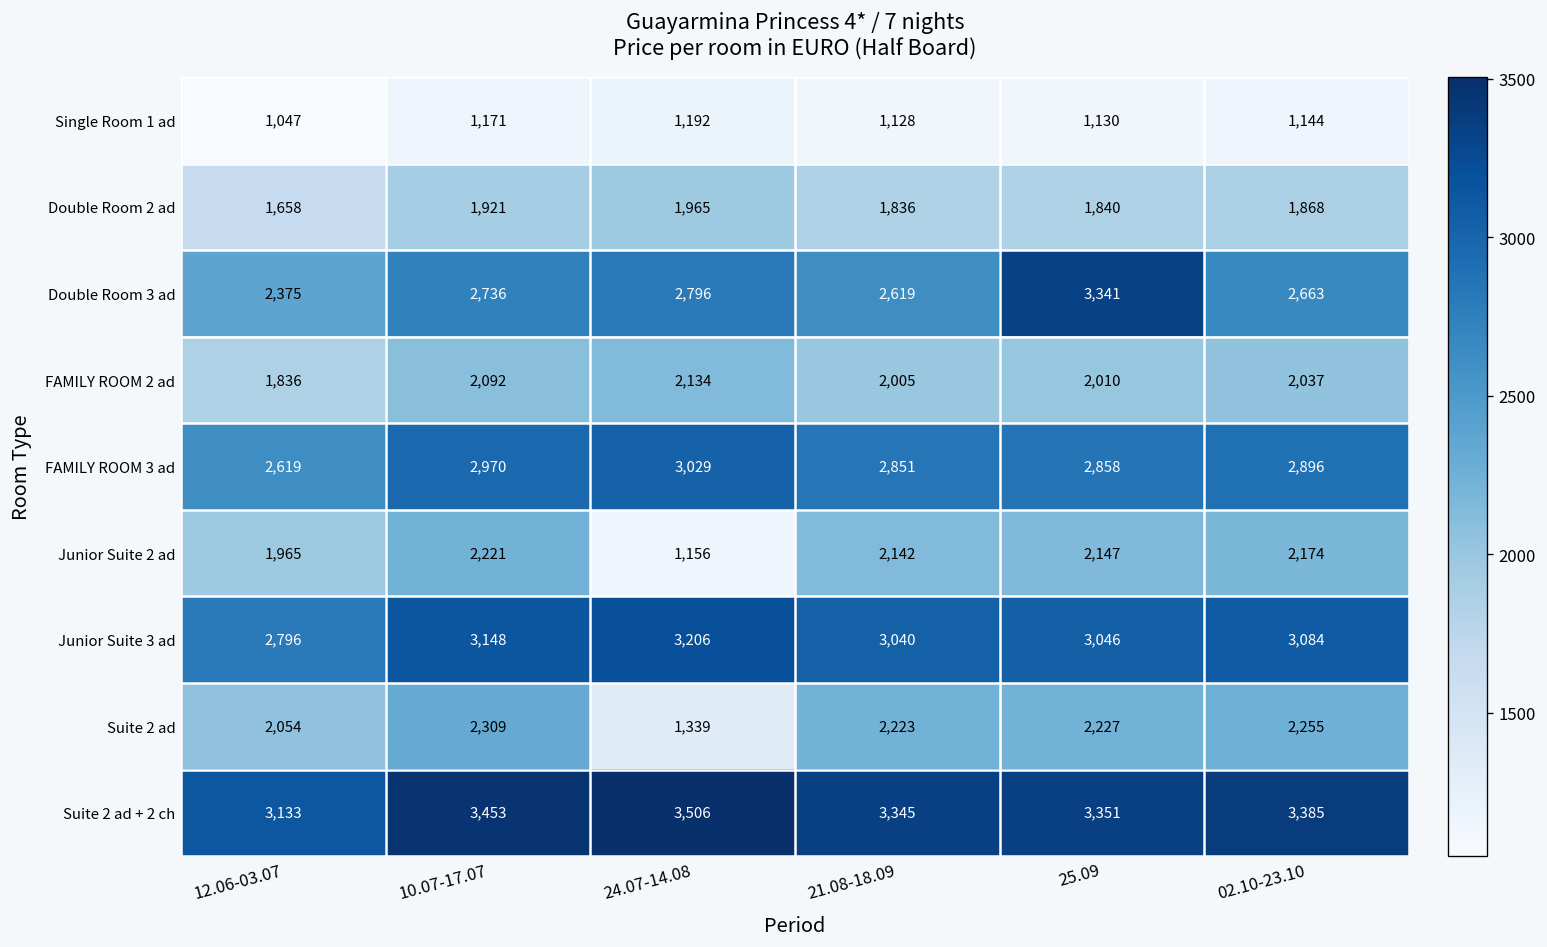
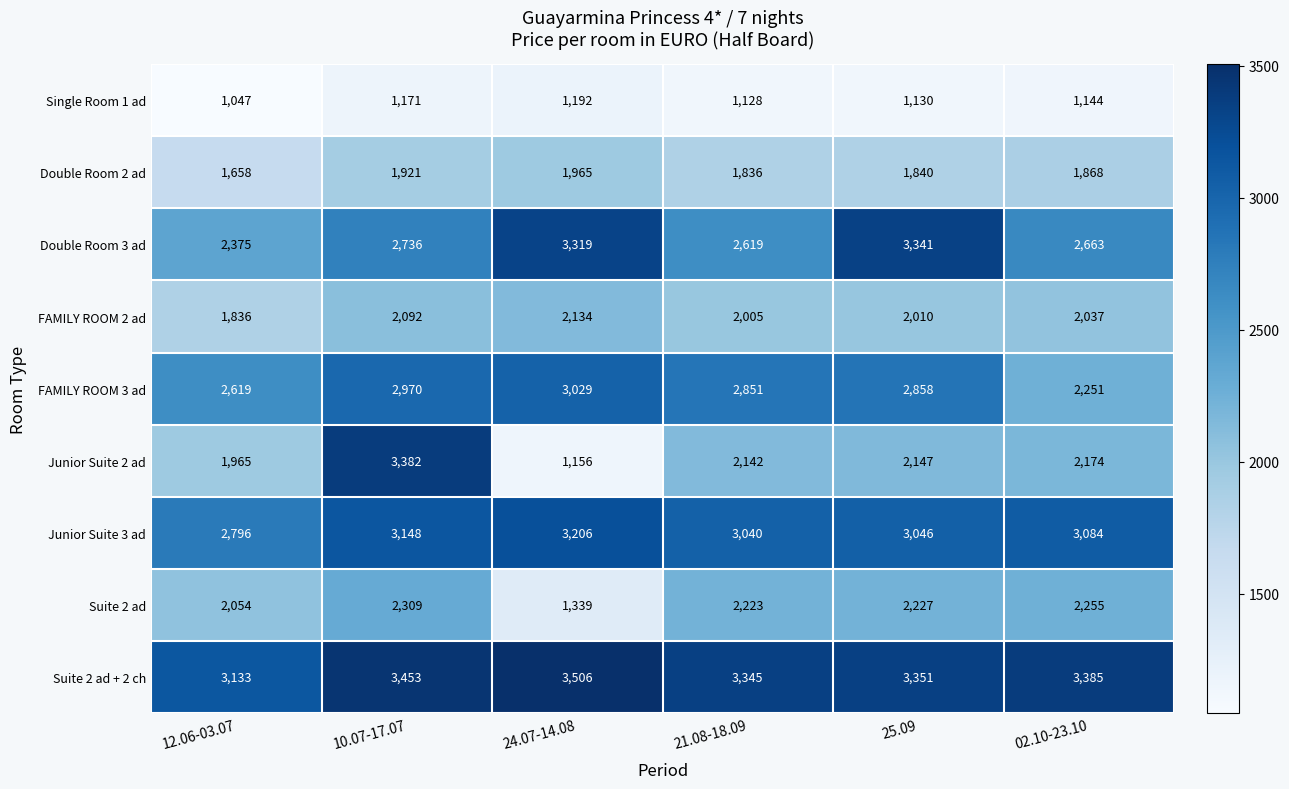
Double Room 3 ad, 24.07-14.08: 2,796 -> 3,319
FAMILY ROOM 3 ad, 02.10-23.10: 2,896 -> 2,251
Junior Suite 2 ad, 10.07-17.07: 2,221 -> 3,382
